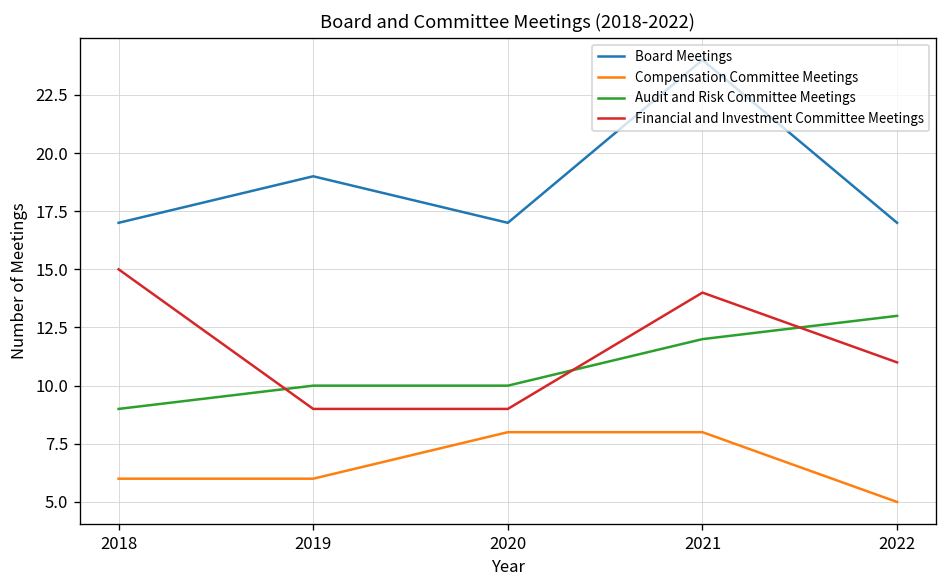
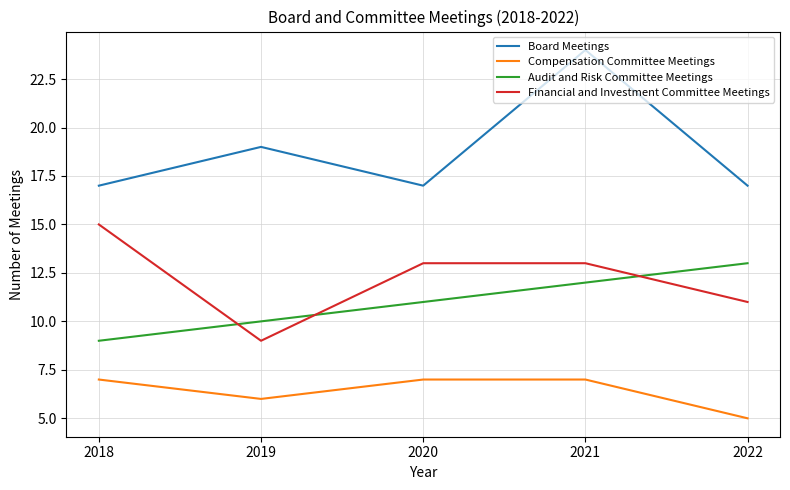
Compensation Committee Meetings, 2018: 6 -> 7
Compensation Committee Meetings, 2020: 8 -> 7
Audit and Risk Committee Meetings, 2020: 10 -> 11
Financial and Investment Committee Meetings, 2020: 9 -> 13
Compensation Committee Meetings, 2021: 8 -> 7
Financial and Investment Committee Meetings, 2021: 14 -> 13
